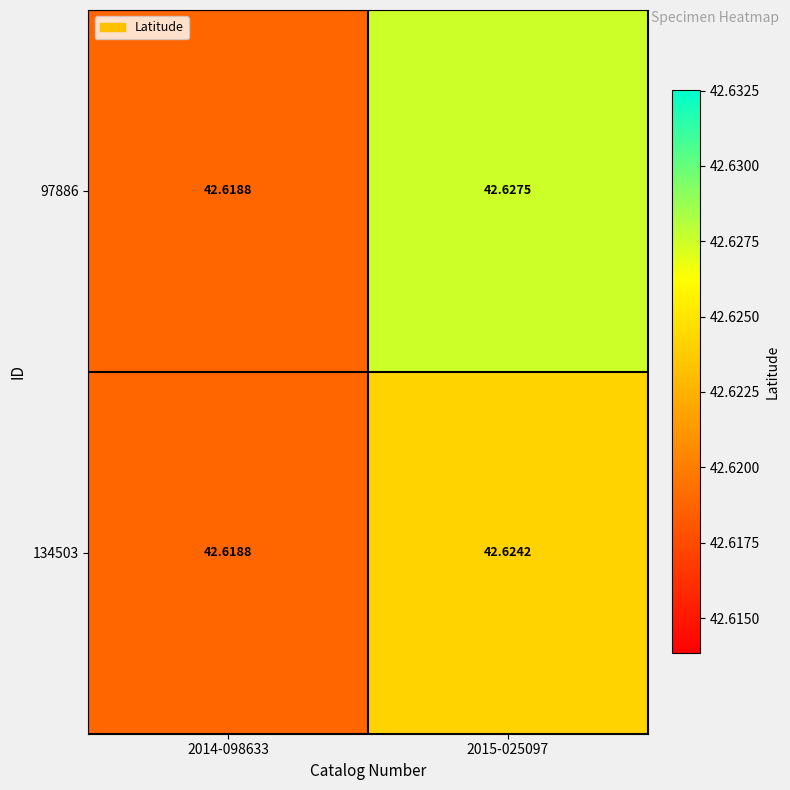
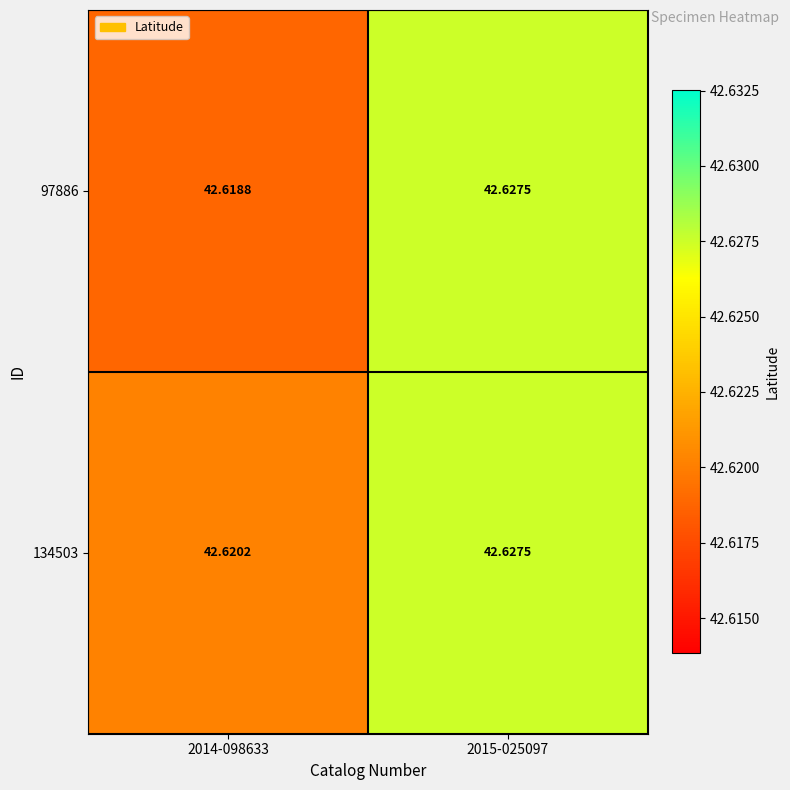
134503, 2014-098633: 42.6188 -> 42.6202
134503, 2015-025097: 42.6242 -> 42.6275
